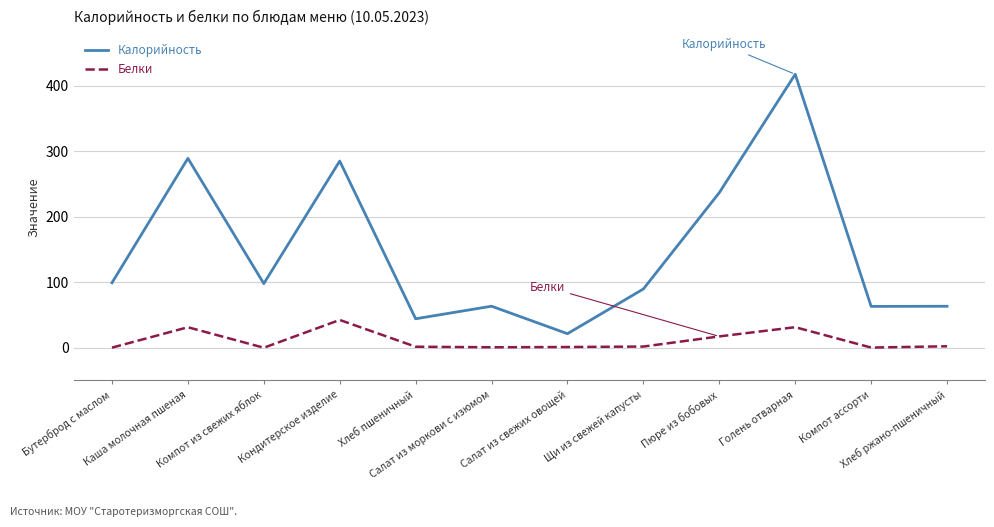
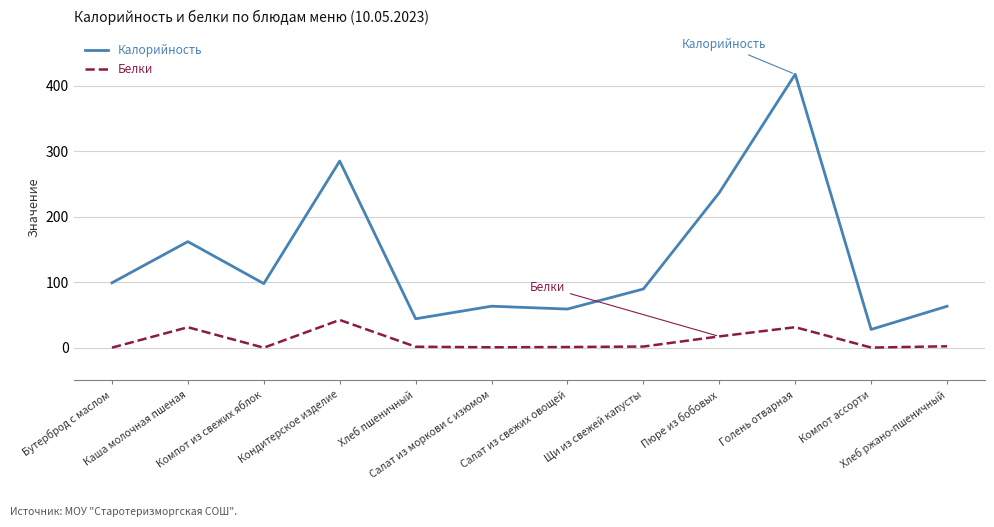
Калорийность, Каша молочная пшеная: 290 -> 160
Калорийность, Салат из свежих овощей: 20 -> 60
Калорийность, Компот ассорти: 60 -> 30
